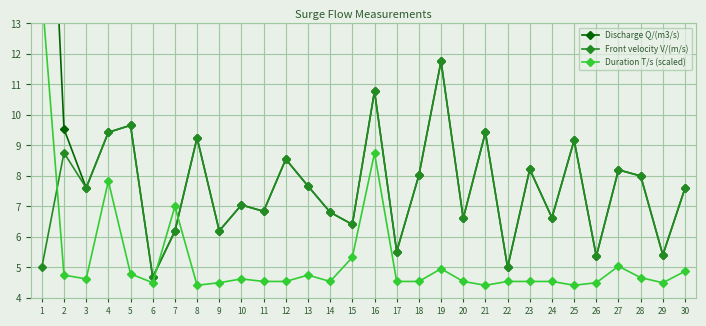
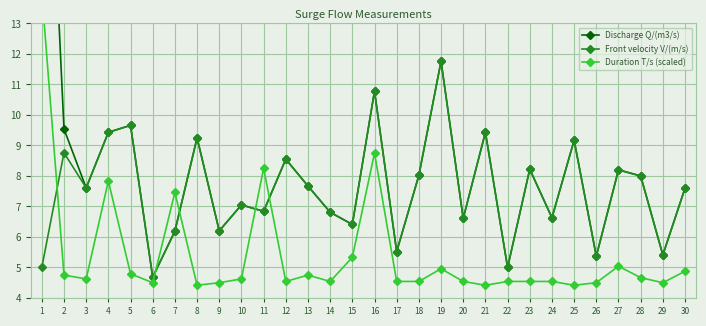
Duration T/s (scaled), 7: 7.0 -> 7.5
Duration T/s (scaled), 11: 4.5 -> 8.3
